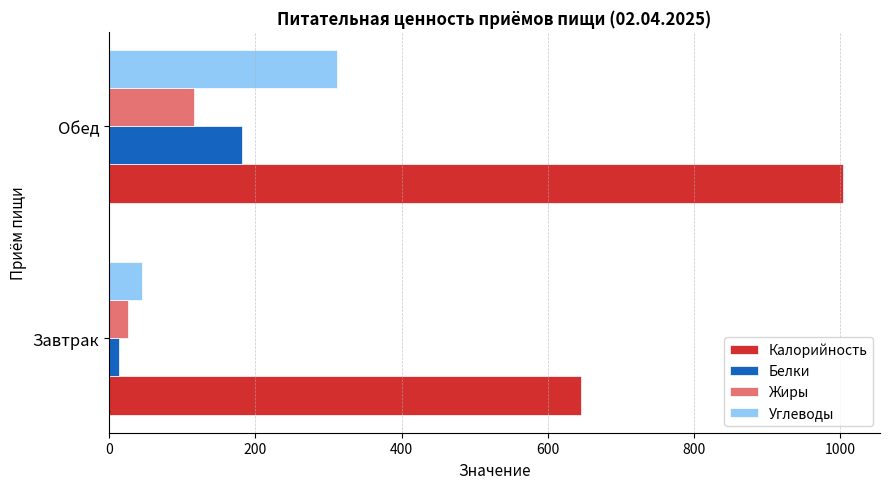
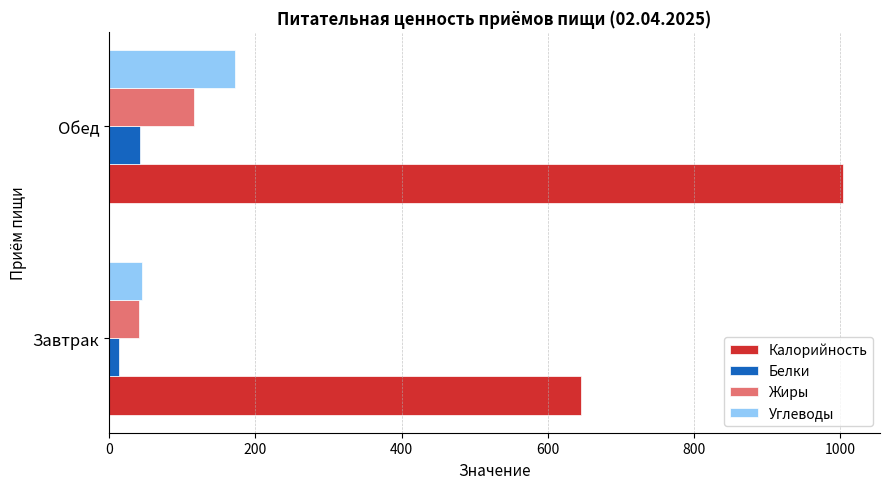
Углеводы, Обед: 310 -> 170
Белки, Обед: 180 -> 40
Жиры, Завтрак: 30 -> 40
